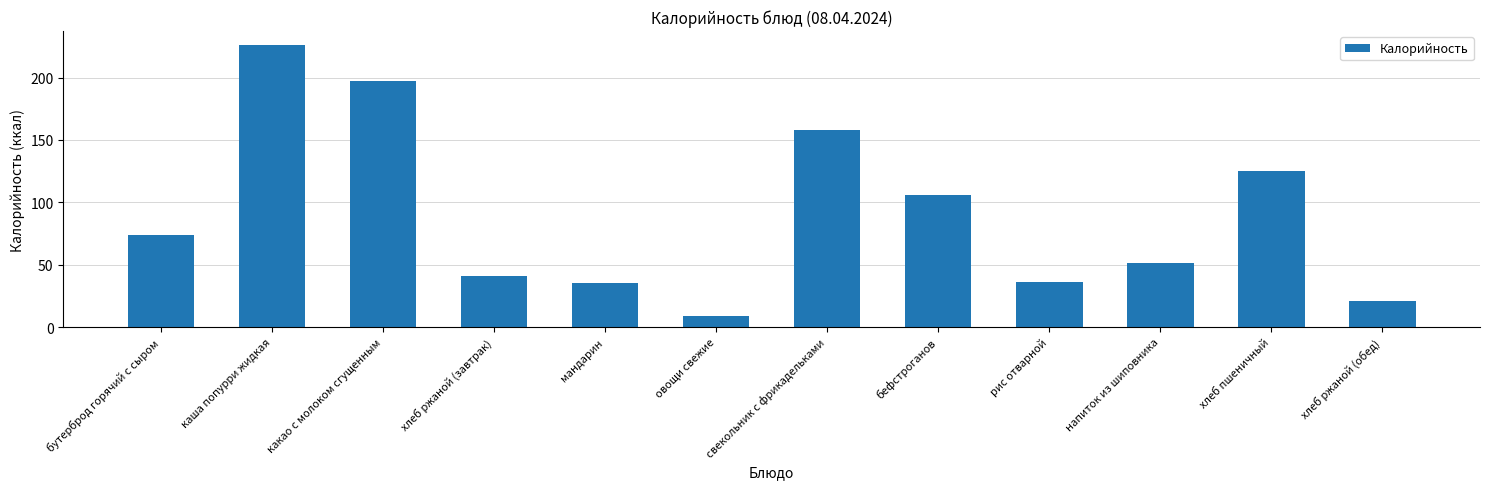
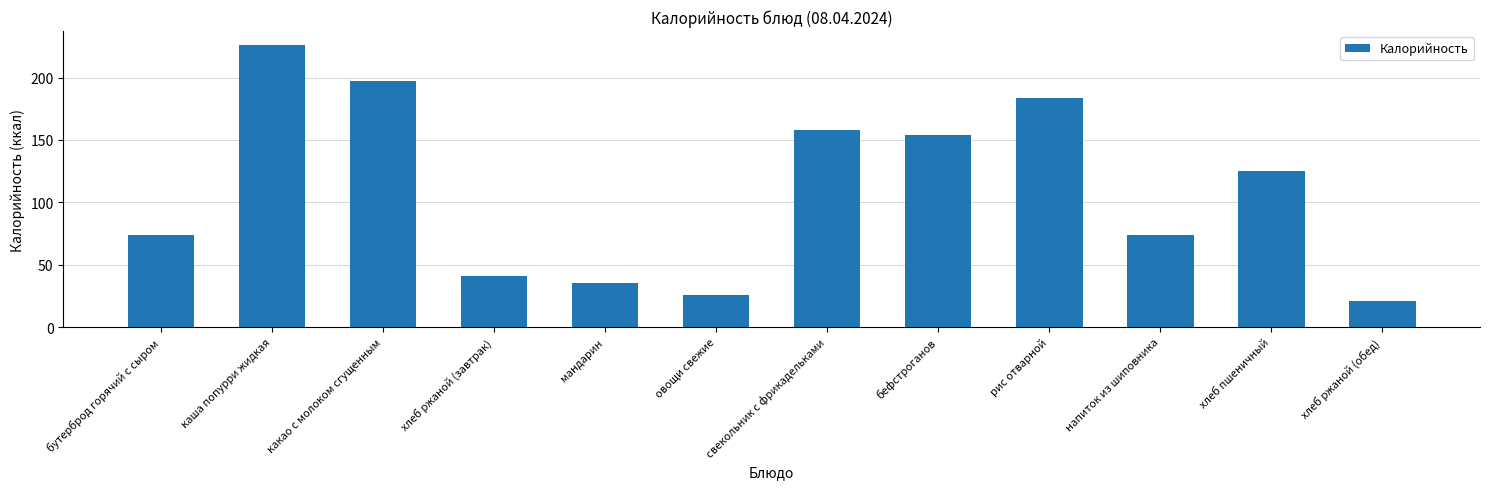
овощи свежие: 9 -> 26
бефстроганов: 106 -> 154
рис отварной: 36 -> 184
напиток из шиповника: 51 -> 74
